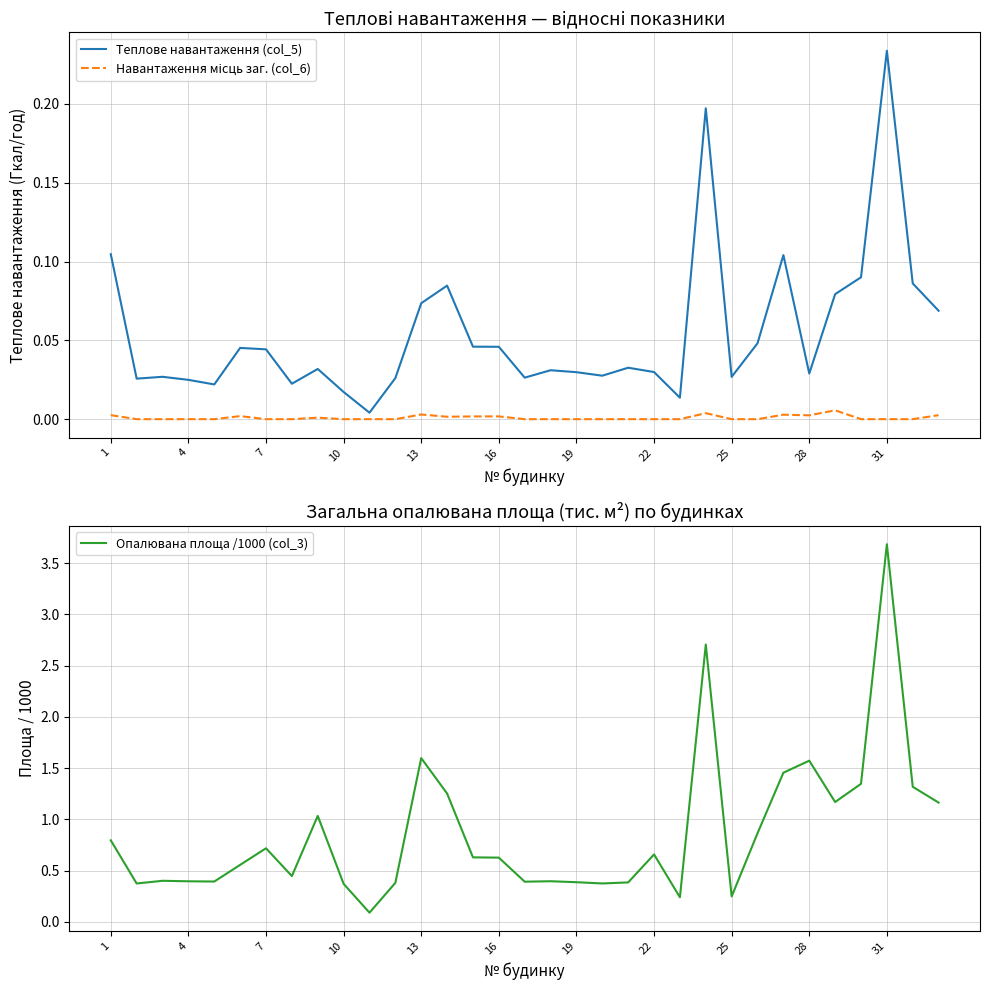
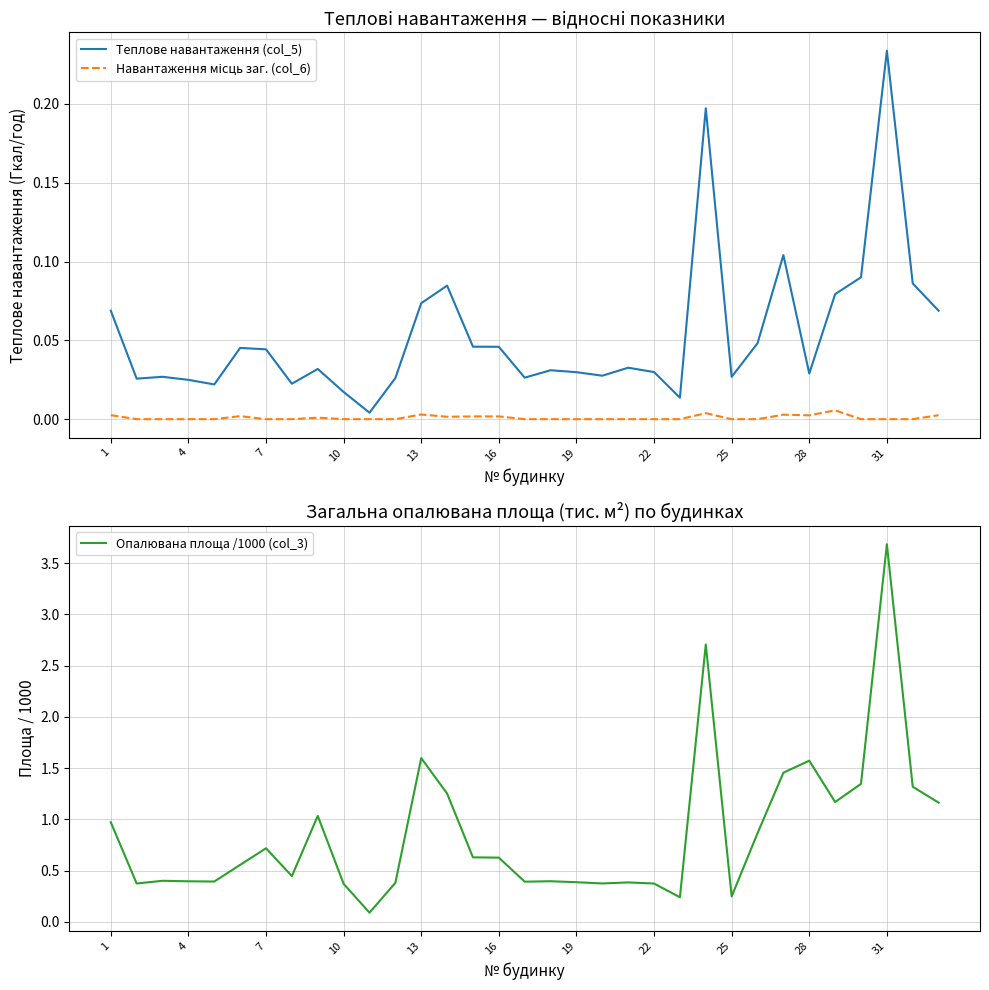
Теплові навантаження — відносні показники, Теплове навантаження (col_5), 1: 0.105 -> 0.069
Загальна опалювана площа (тис. м²) по будинках, 1: 0.80 -> 0.97
Загальна опалювана площа (тис. м²) по будинках, 22: 0.66 -> 0.37
